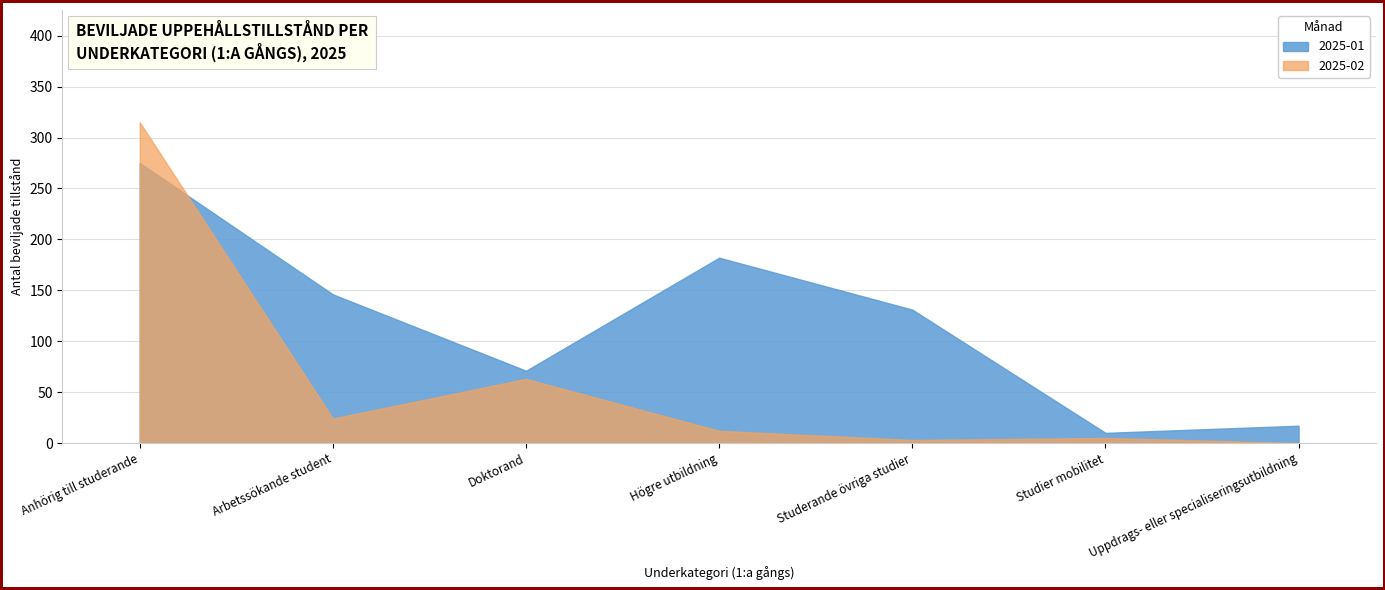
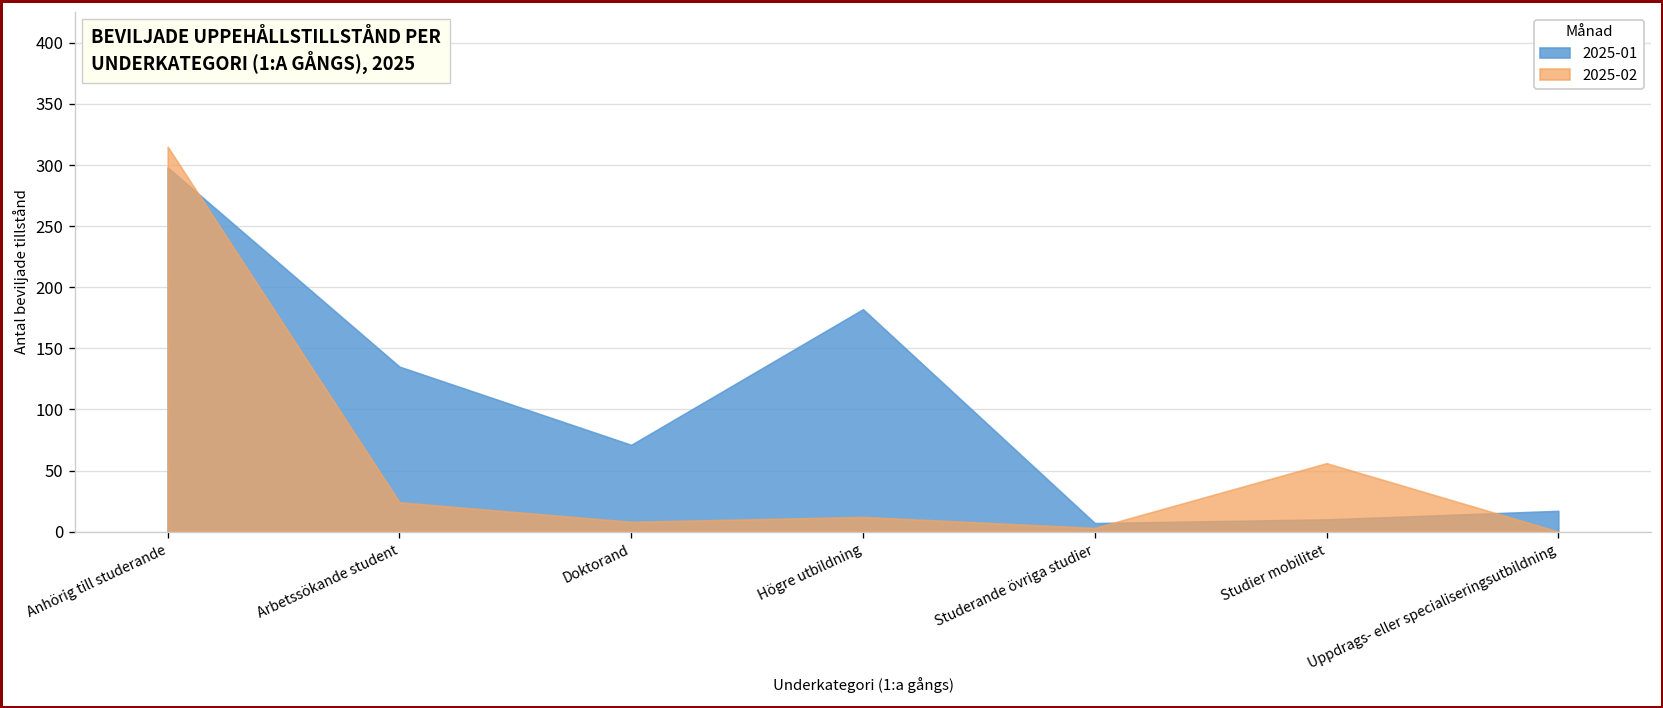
2025-01, Anhörig till studerande: 275 -> 298
2025-01, Arbetssökande student: 146 -> 135
2025-02, Doktorand: 63 -> 8
2025-01, Studerande övriga studier: 131 -> 7
2025-02, Studier mobilitet: 5 -> 56
